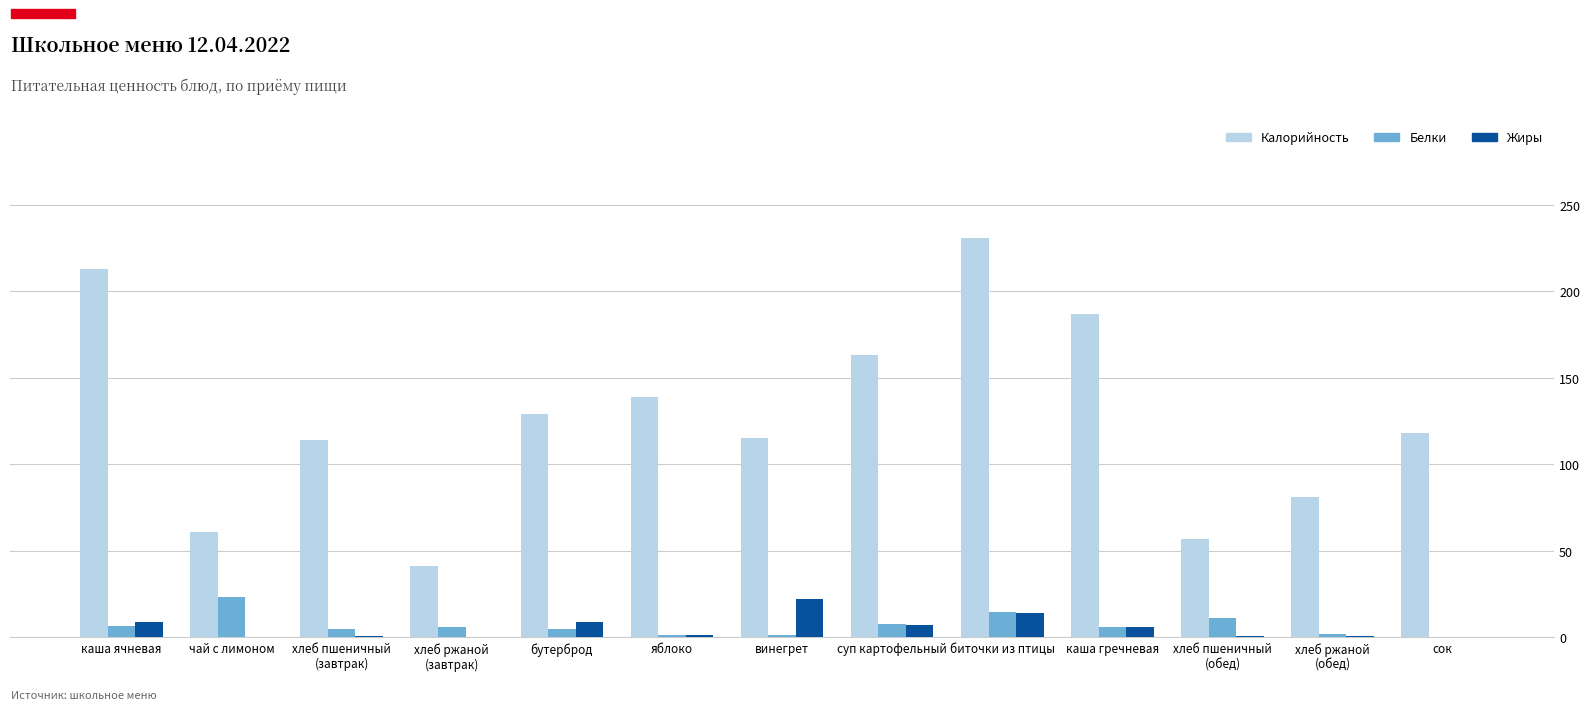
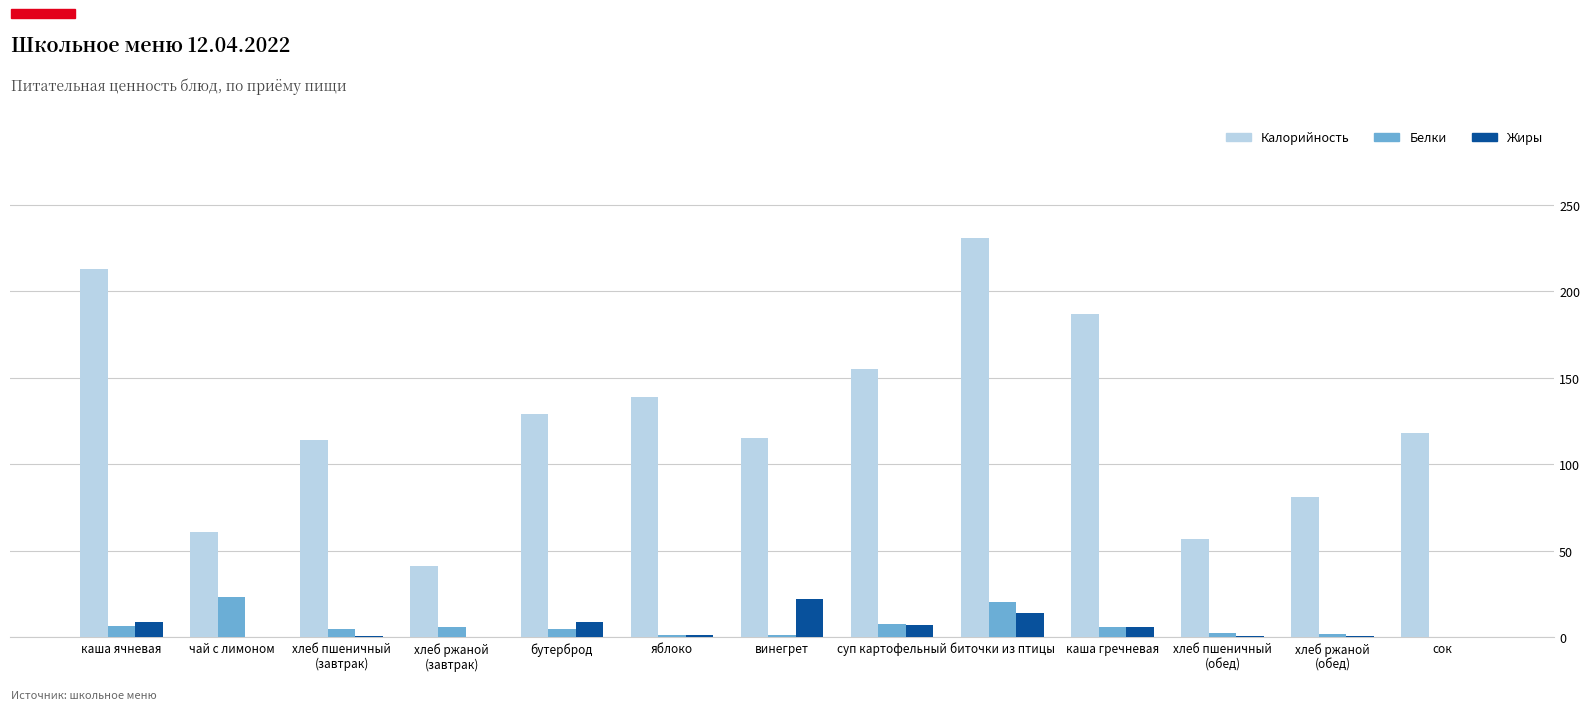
Калорийность, суп картофельный: 163 -> 155
Белки, биточки из птицы: 14 -> 20
Белки, хлеб пшеничный (обед): 11 -> 3
